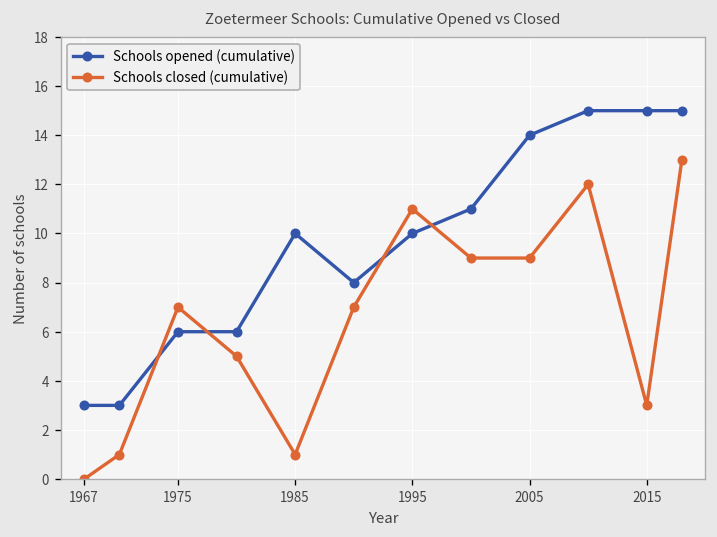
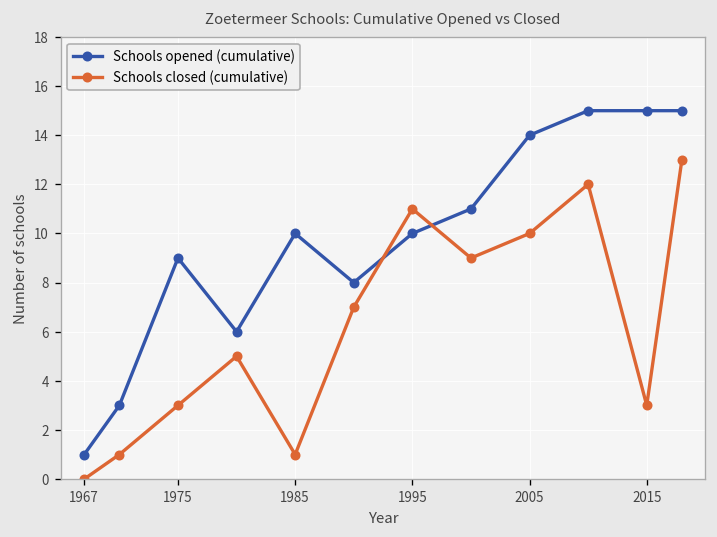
Schools opened (cumulative), 1967: 3 -> 1
Schools opened (cumulative), 1975: 6 -> 9
Schools closed (cumulative), 1975: 7 -> 3
Schools closed (cumulative), 2005: 9 -> 10
